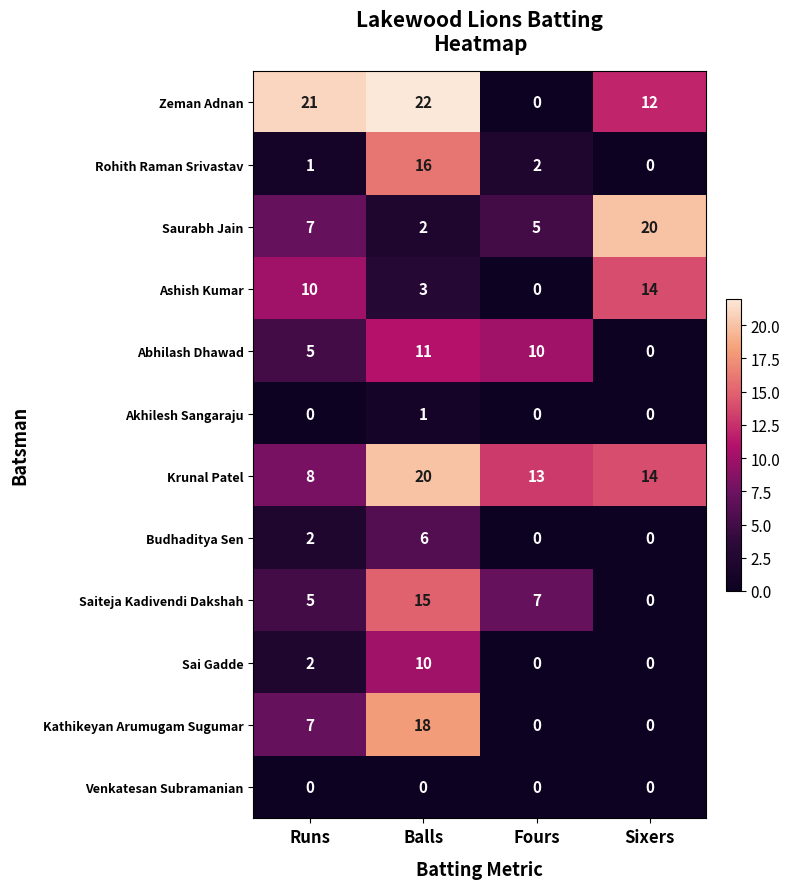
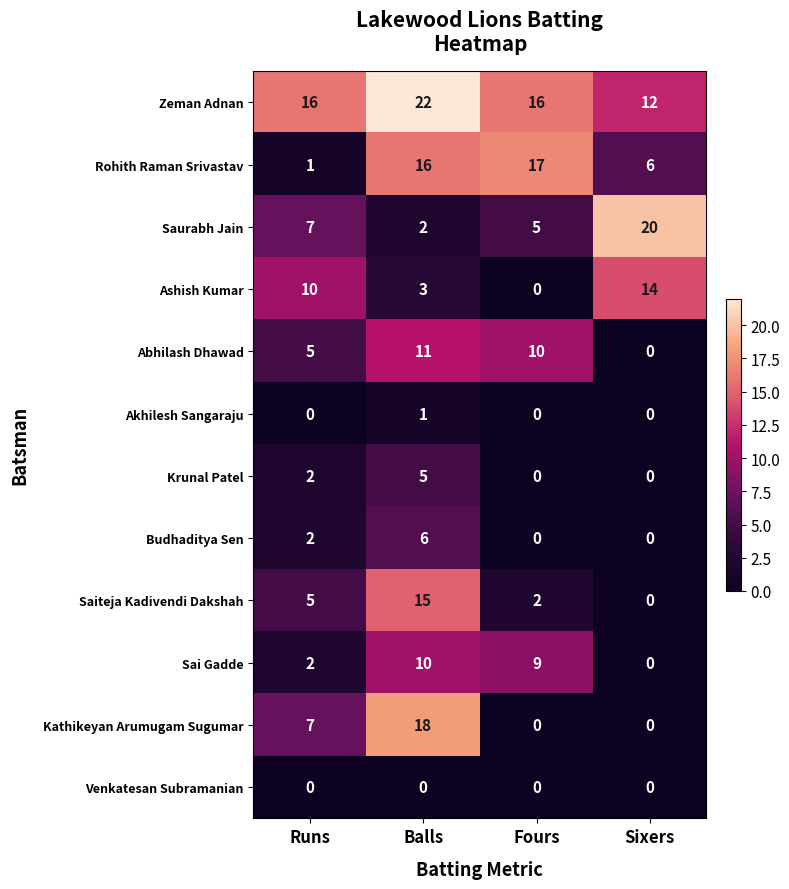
Zeman Adnan, Runs: 21 -> 16
Zeman Adnan, Fours: 0 -> 16
Rohith Raman Srivastav, Fours: 2 -> 17
Rohith Raman Srivastav, Sixers: 0 -> 6
Krunal Patel, Runs: 8 -> 2
Krunal Patel, Balls: 20 -> 5
Krunal Patel, Fours: 13 -> 0
Krunal Patel, Sixers: 14 -> 0
Saiteja Kadivendi Dakshah, Fours: 7 -> 2
Sai Gadde, Fours: 0 -> 9
